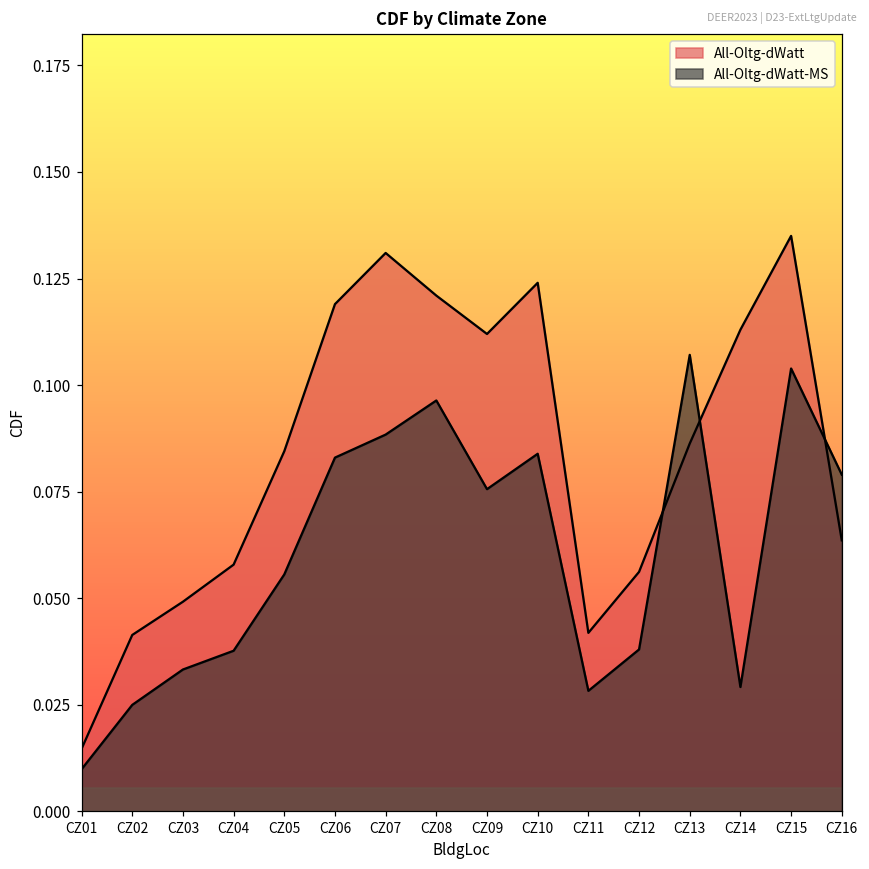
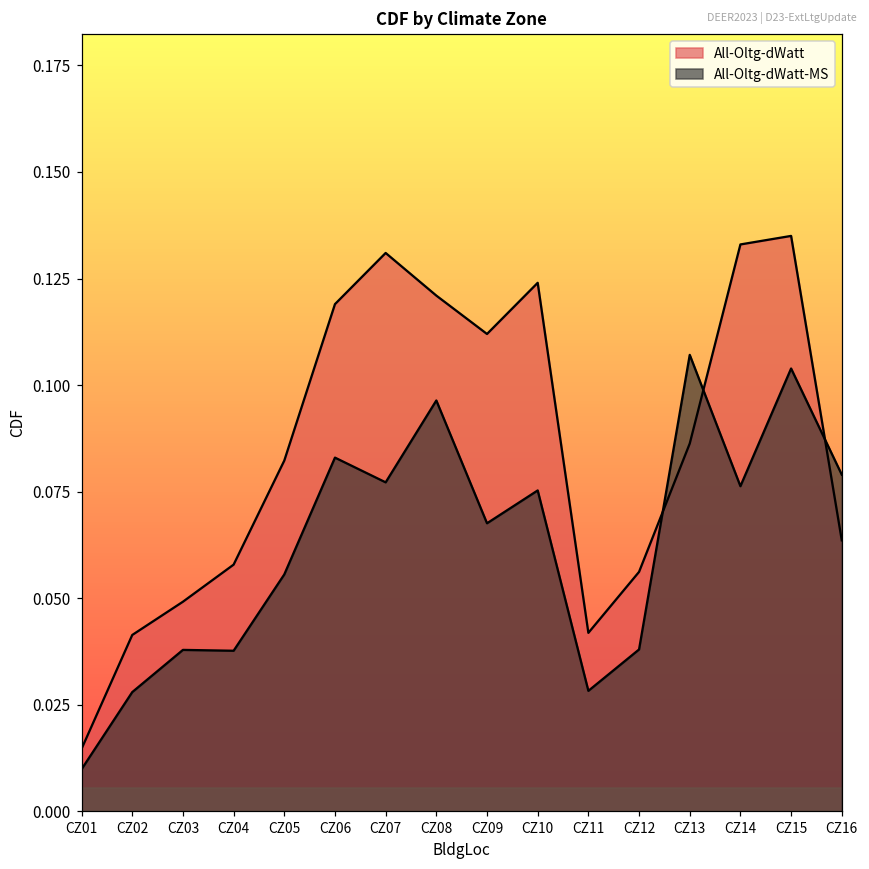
All-Oltg-dWatt-MS, CZ02: 0.025 -> 0.028
All-Oltg-dWatt-MS, CZ03: 0.033 -> 0.038
All-Oltg-dWatt, CZ05: 0.085 -> 0.082
All-Oltg-dWatt-MS, CZ07: 0.088 -> 0.077
All-Oltg-dWatt-MS, CZ09: 0.076 -> 0.068
All-Oltg-dWatt-MS, CZ10: 0.084 -> 0.075
All-Oltg-dWatt, CZ14: 0.113 -> 0.133
All-Oltg-dWatt-MS, CZ14: 0.029 -> 0.076
